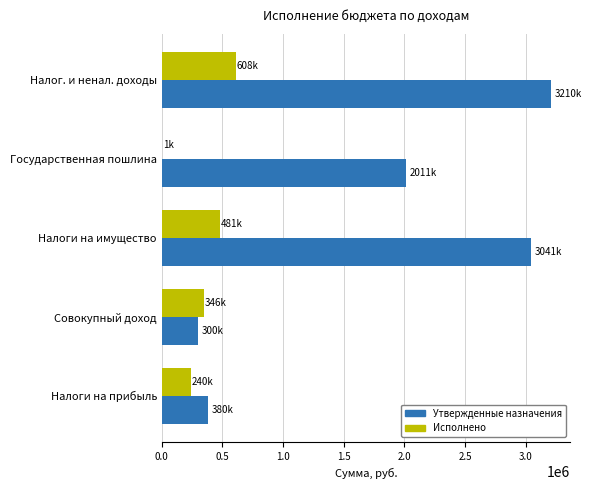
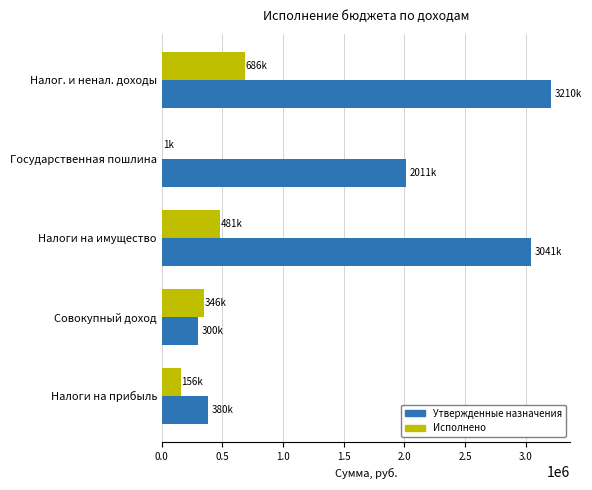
Исполнено, Налог. и ненал. доходы: 608k -> 686k
Исполнено, Налоги на прибыль: 240k -> 156k
